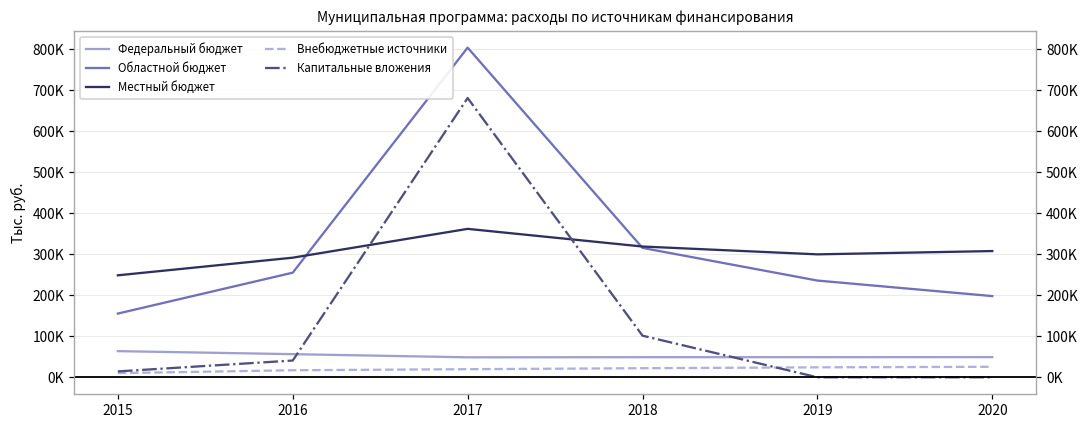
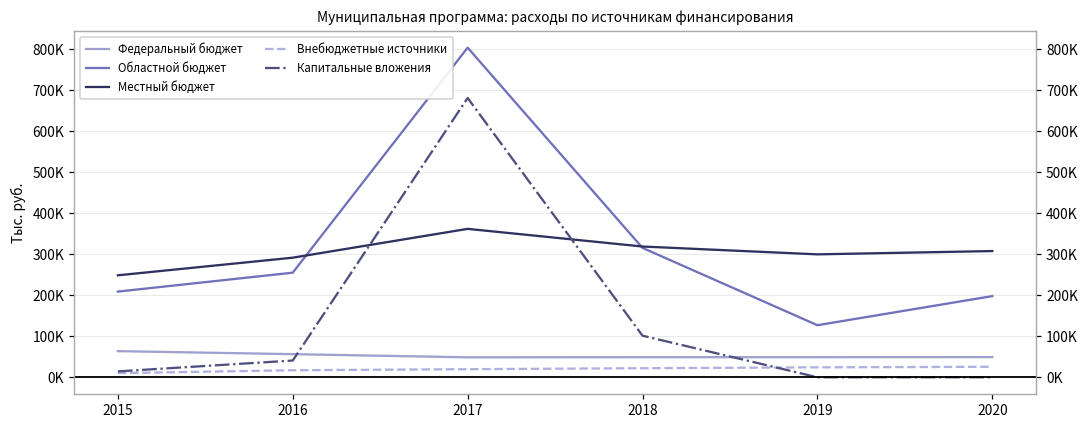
Областной бюджет, 2015: 160000 -> 210000
Областной бюджет, 2019: 240000 -> 130000
